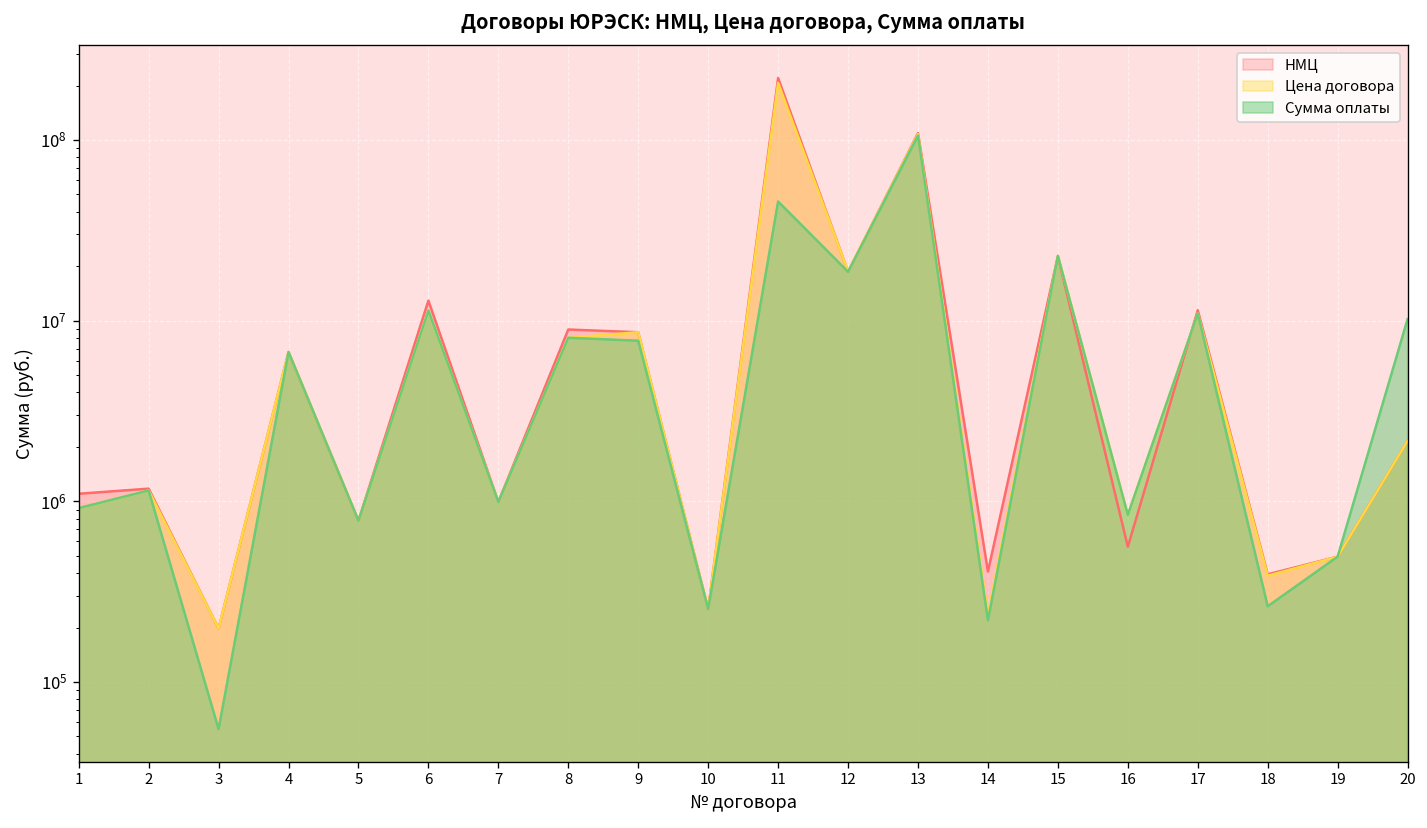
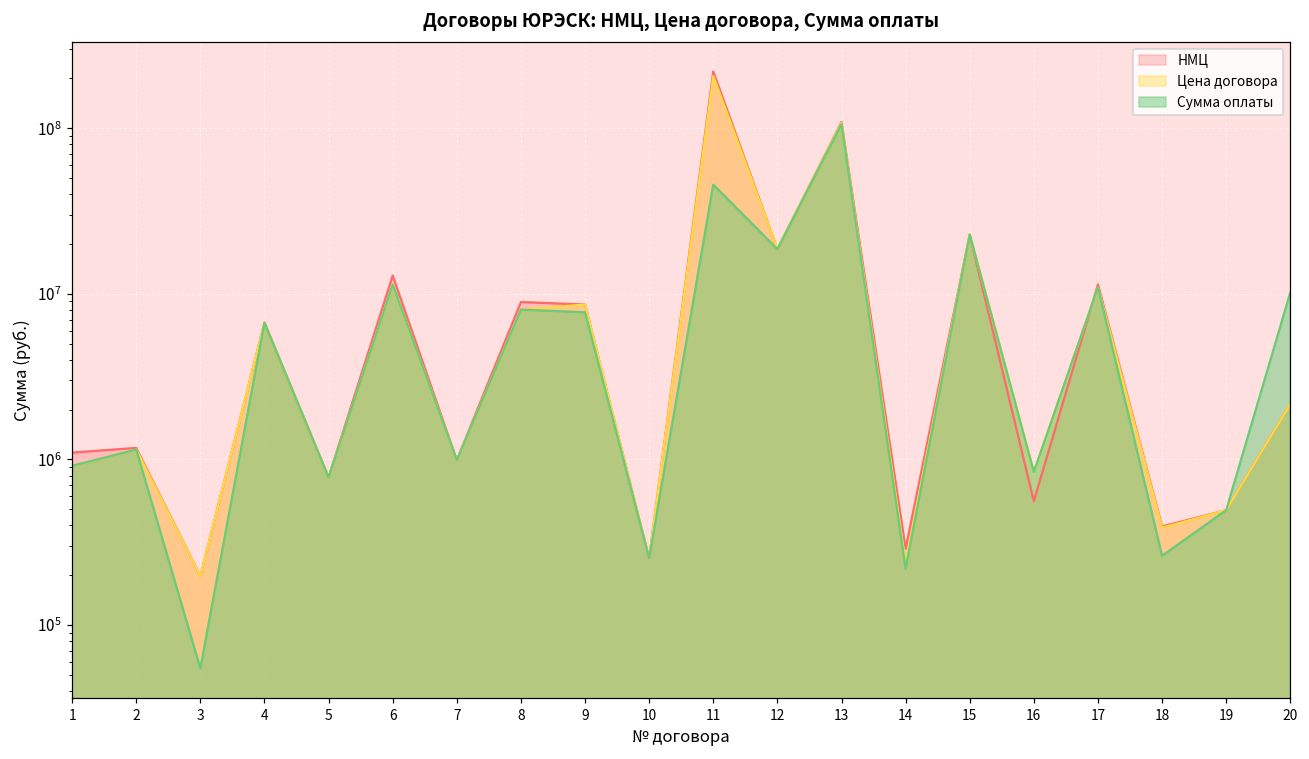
НМЦ, 14: 410000 -> 290000
